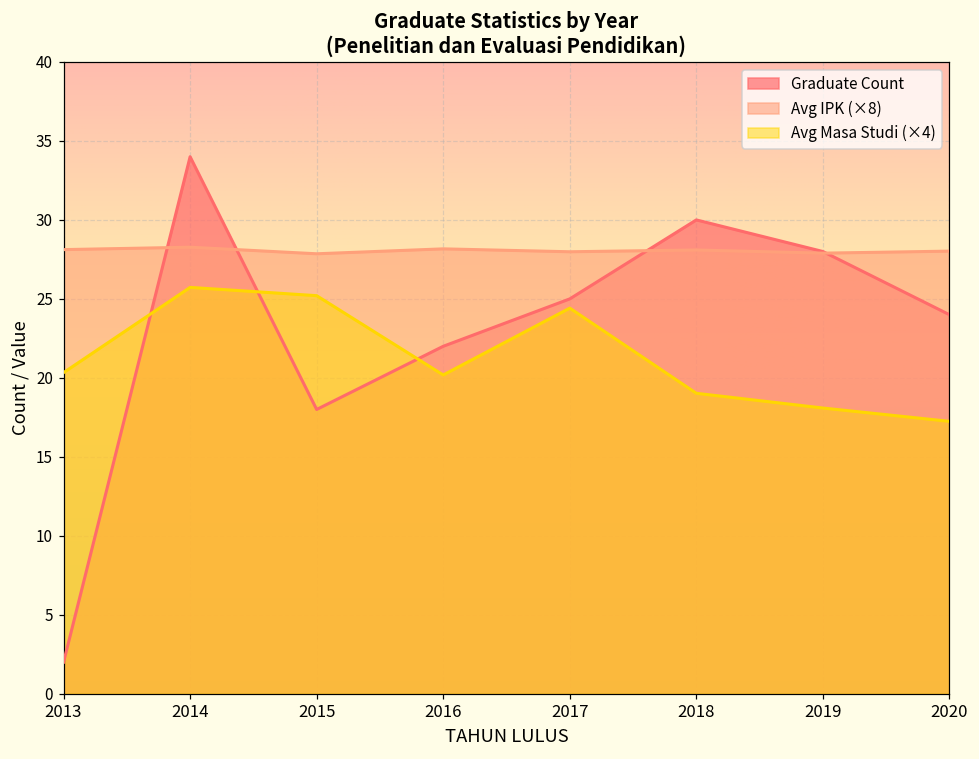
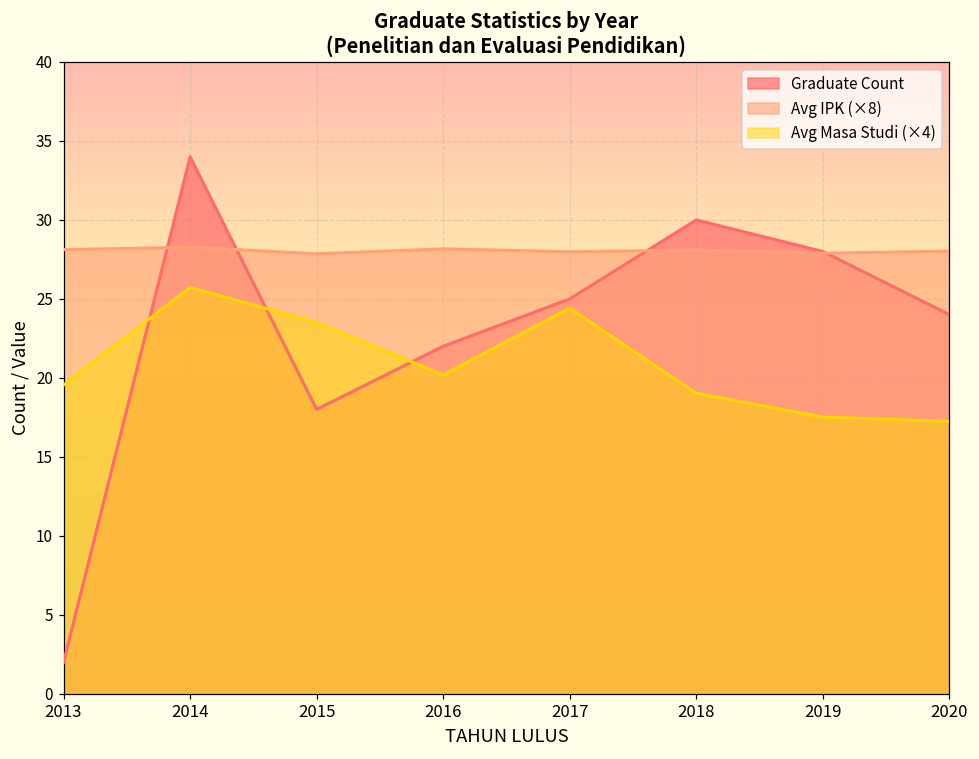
Avg Masa Studi (×4), 2013: 20.3 -> 19.5
Avg Masa Studi (×4), 2015: 25.2 -> 23.5
Avg Masa Studi (×4), 2019: 18.1 -> 17.5
